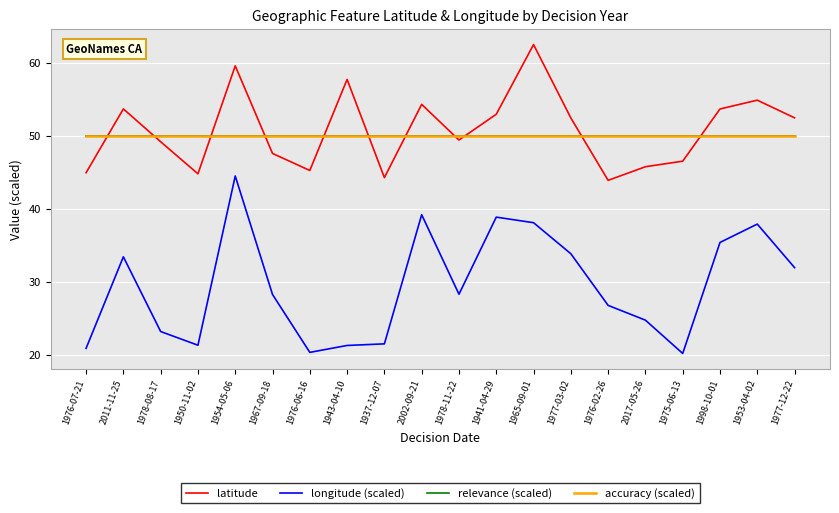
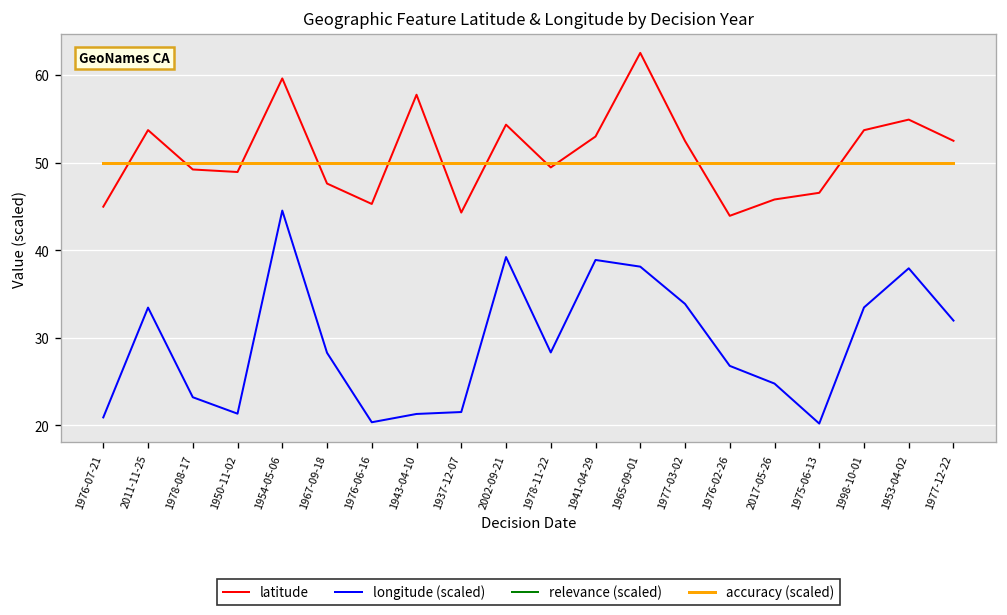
latitude, 1950-11-02: 45 -> 49
longitude (scaled), 1998-10-01: 35 -> 33
